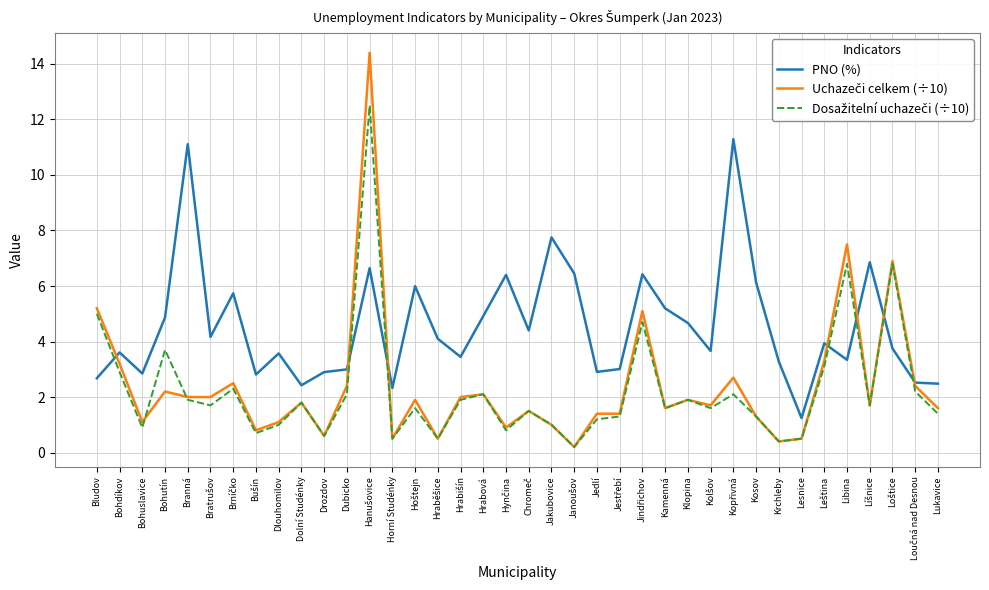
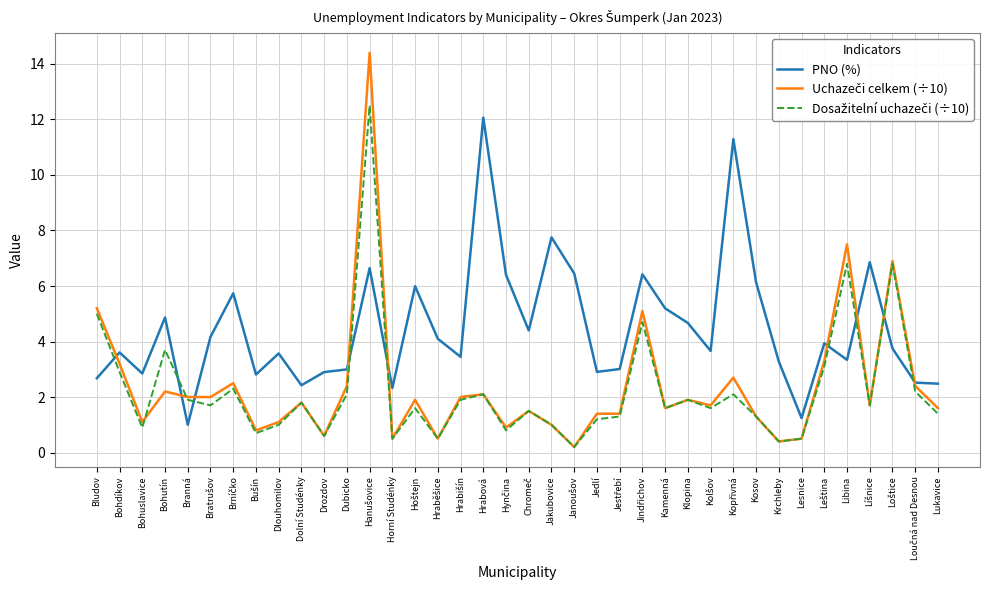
PNO (%), Branná: 11.1 -> 1.0
PNO (%), Hrabová: 4.9 -> 12.1
